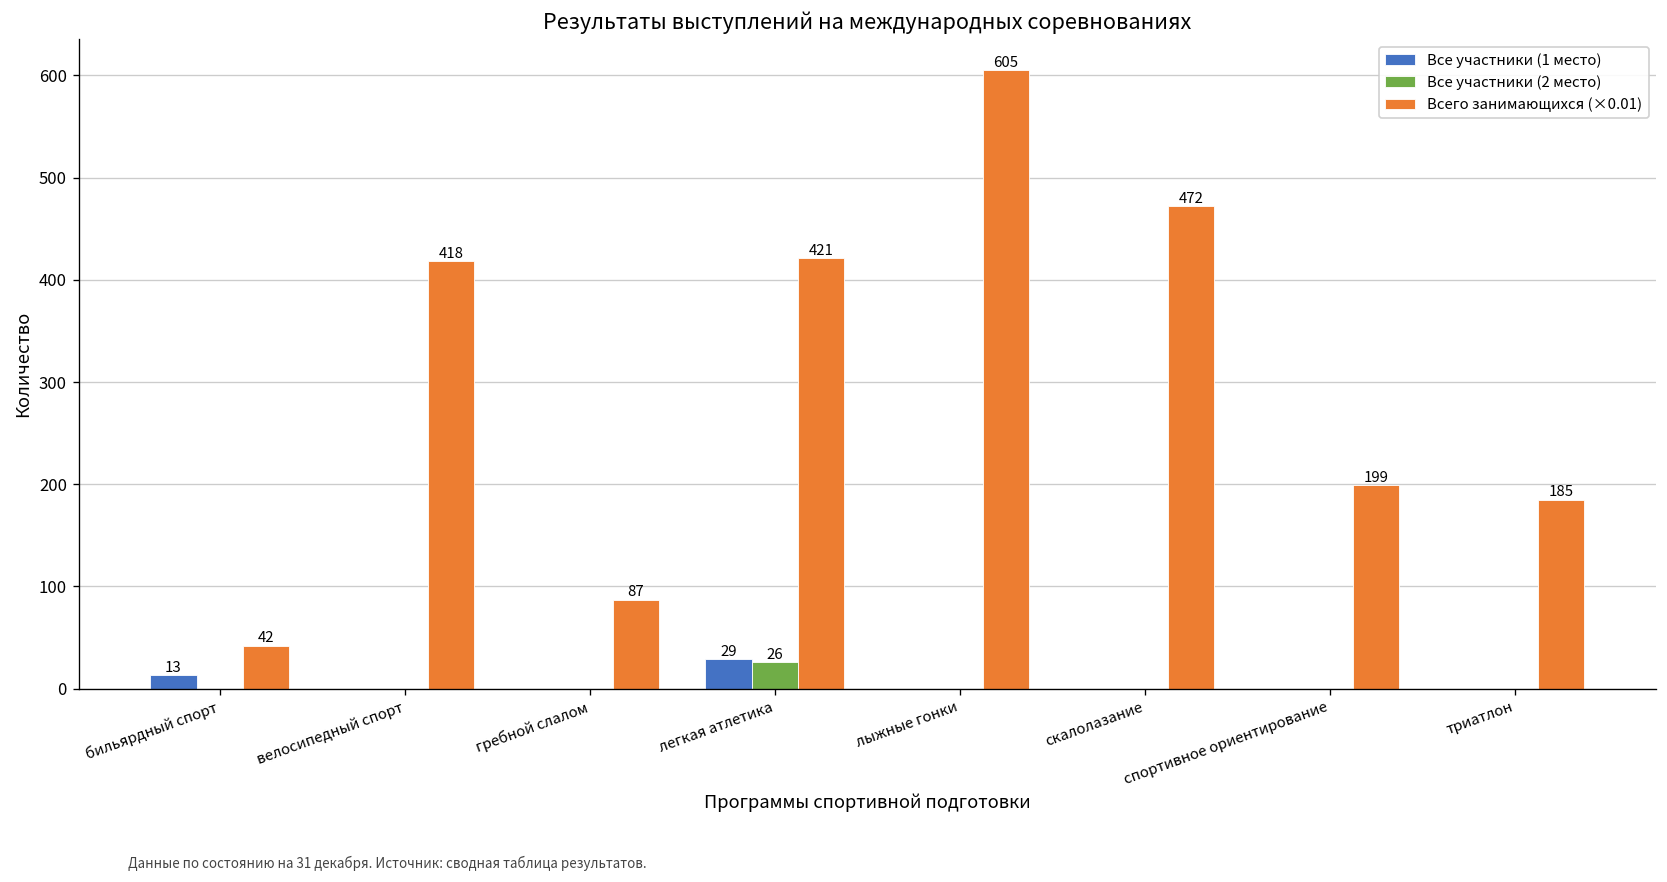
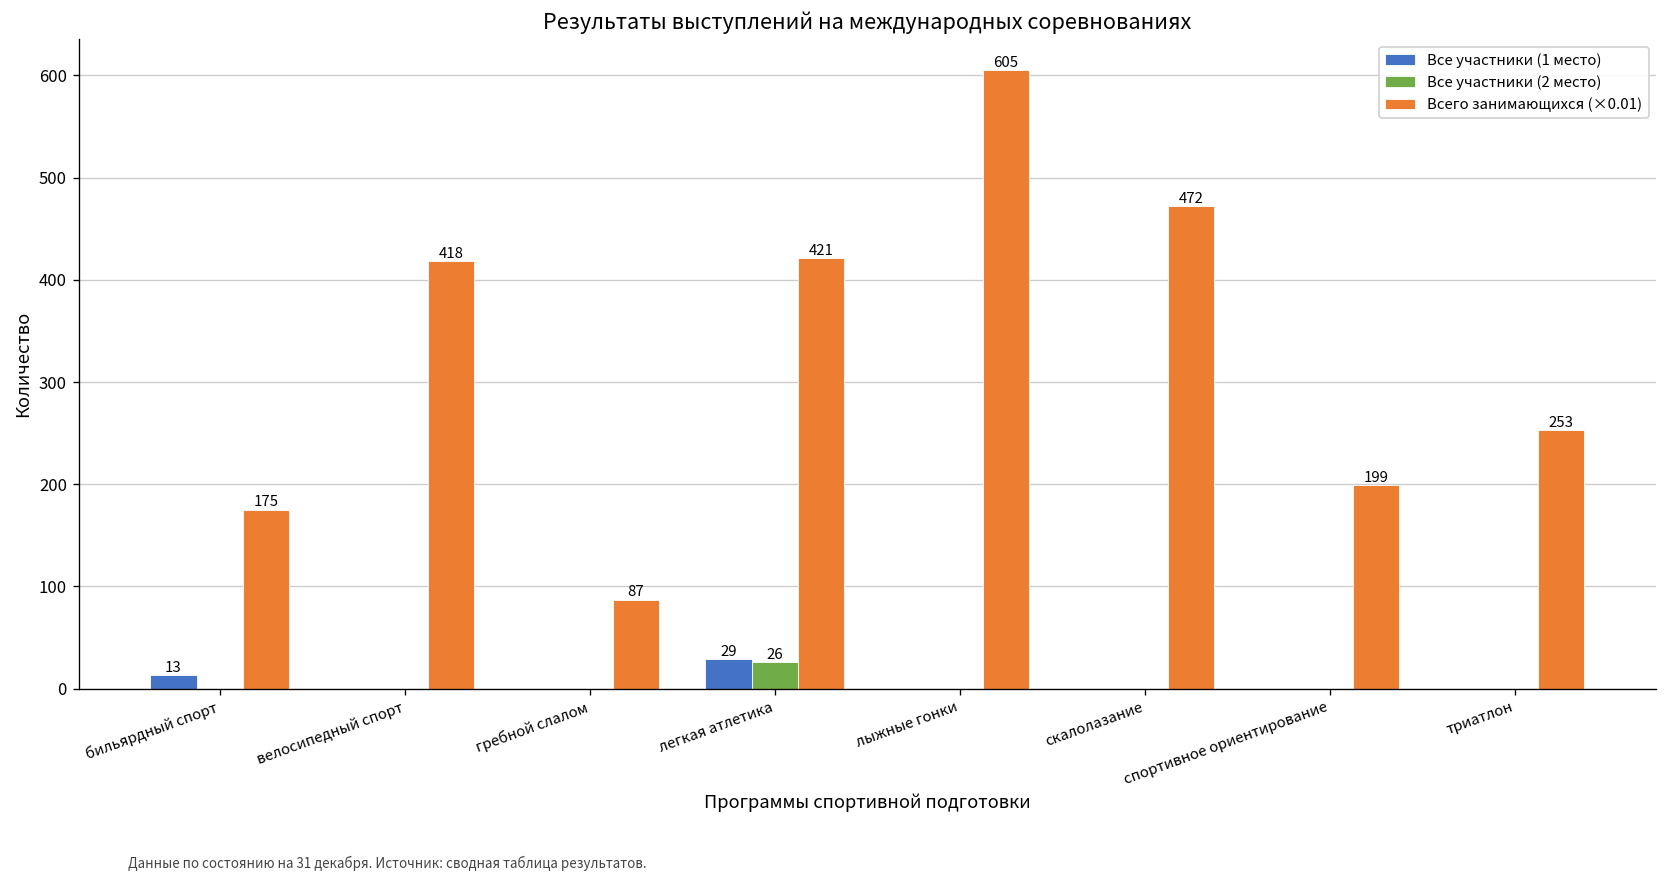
Всего занимающихся (×0.01), бильярдный спорт: 42 -> 175
Всего занимающихся (×0.01), триатлон: 185 -> 253
